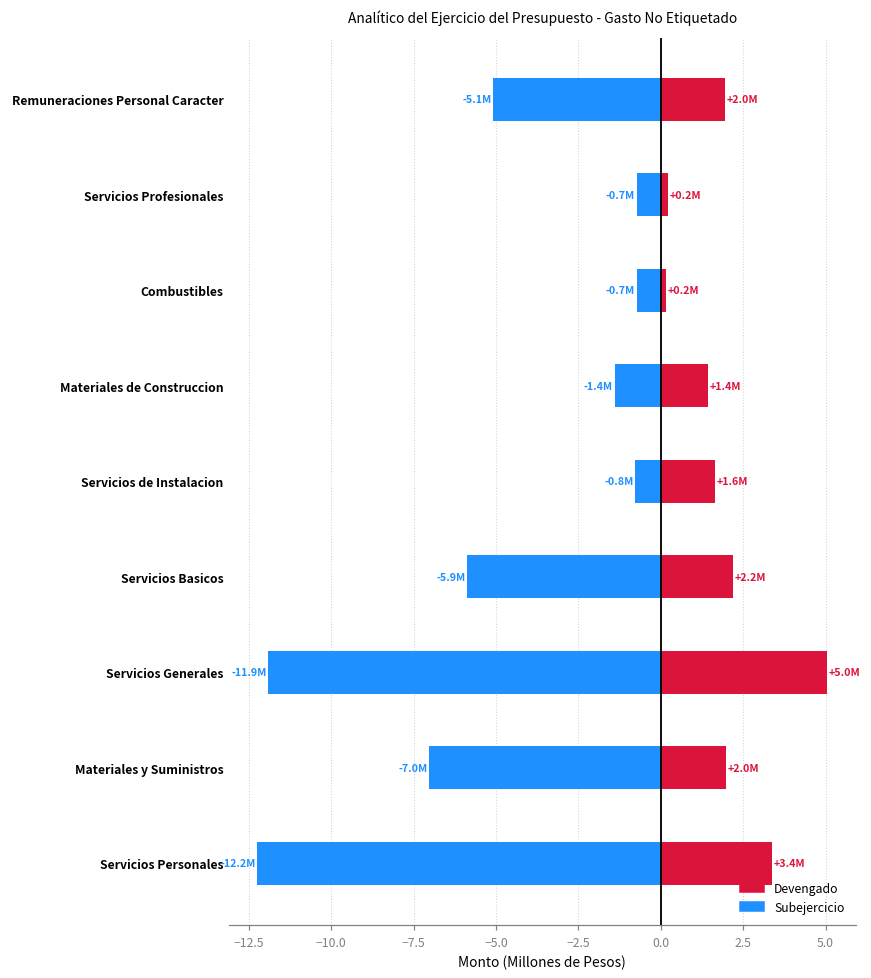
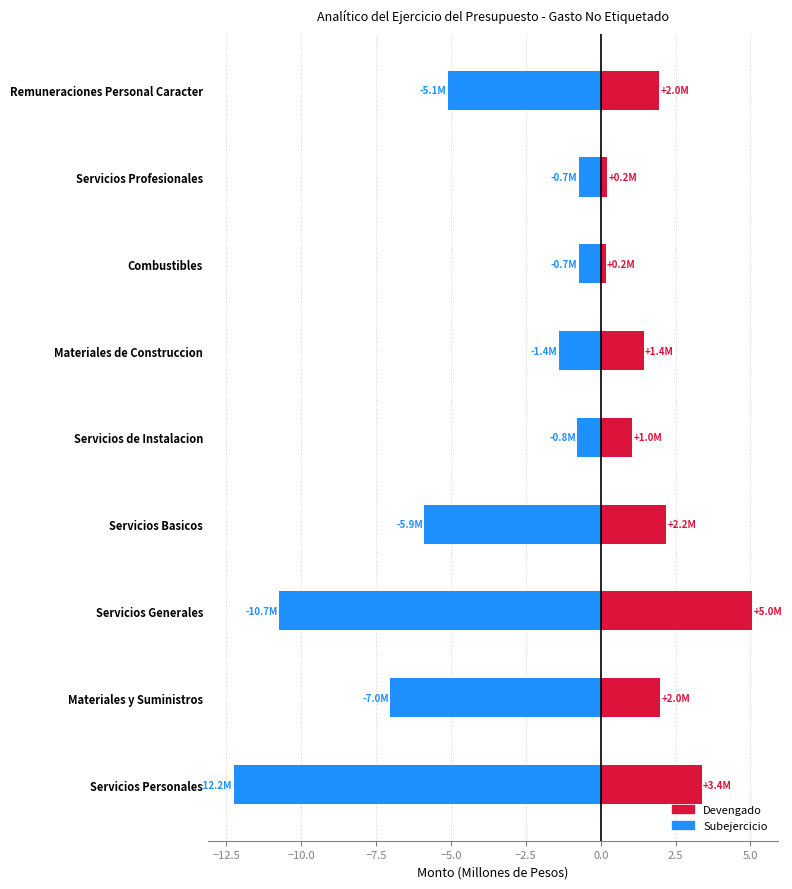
Devengado, Servicios de Instalacion: +1.6M -> +1.0M
Subejercicio, Servicios Generales: -11.9M -> -10.7M
